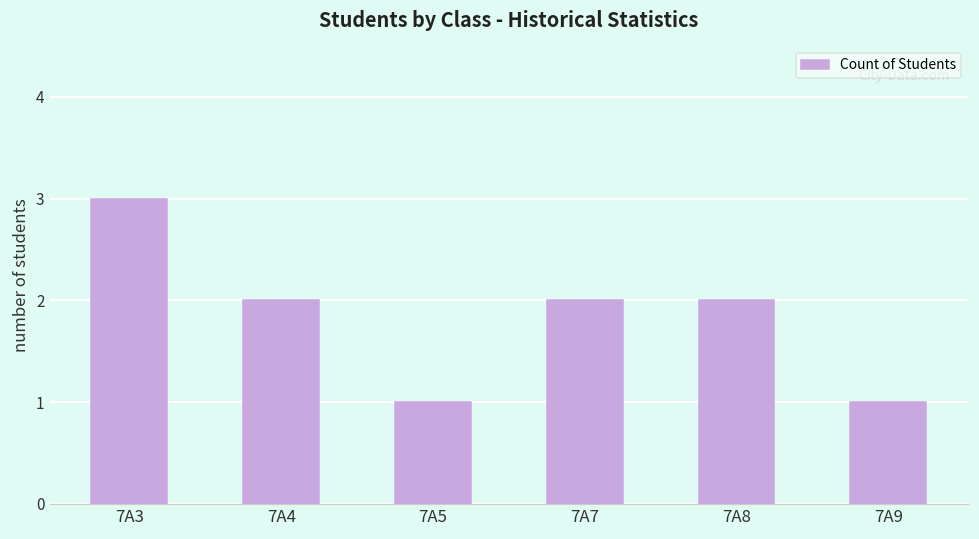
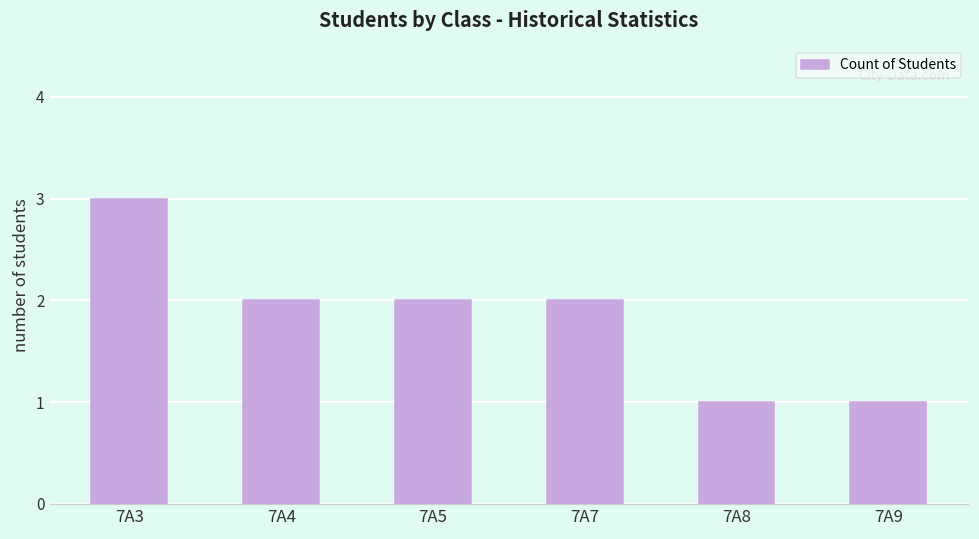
7A5: 1 -> 2
7A8: 2 -> 1
